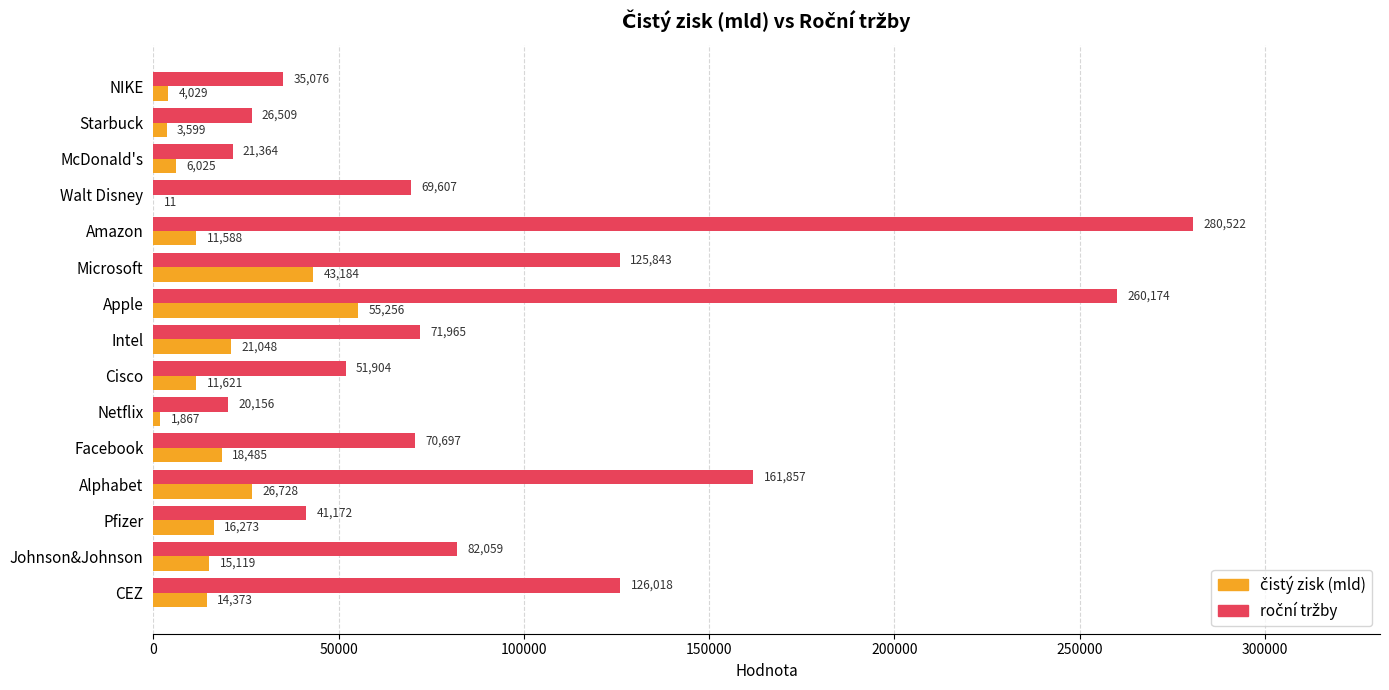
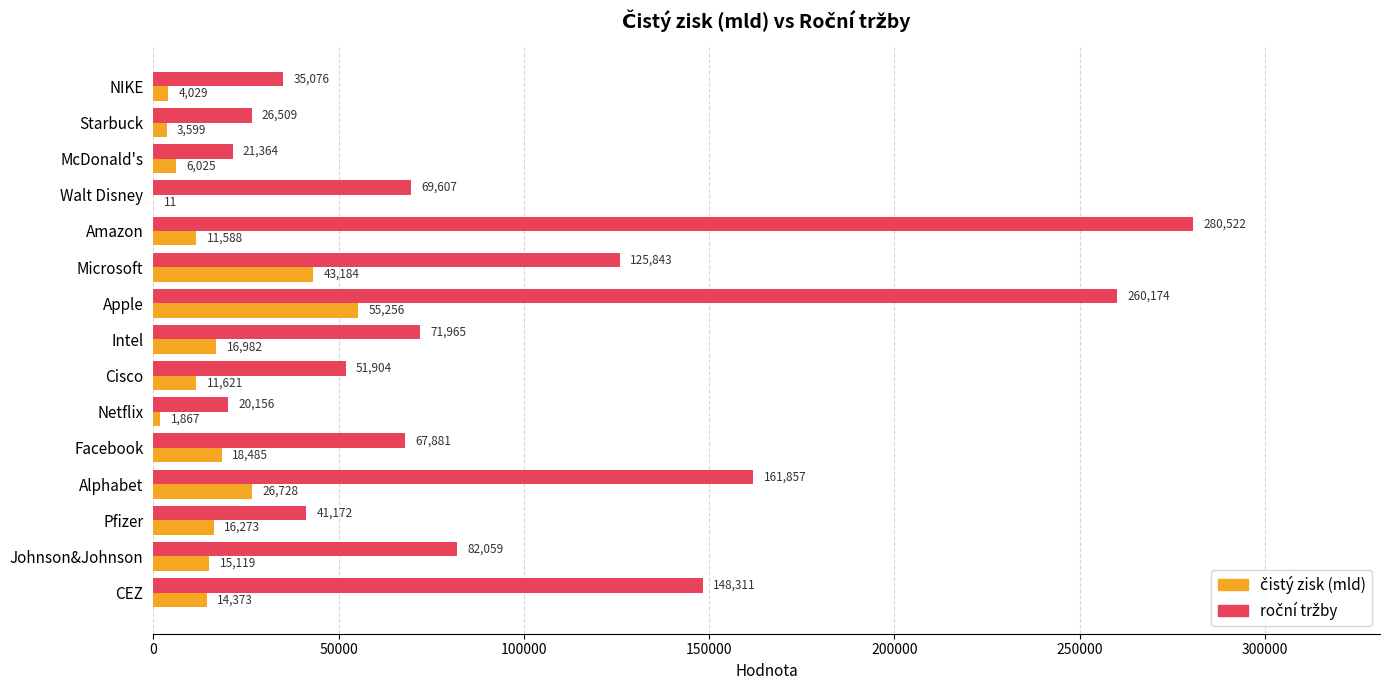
čistý zisk (mld), Intel: 21,048 -> 16,982
roční tržby, Facebook: 70,697 -> 67,881
roční tržby, CEZ: 126,018 -> 148,311
